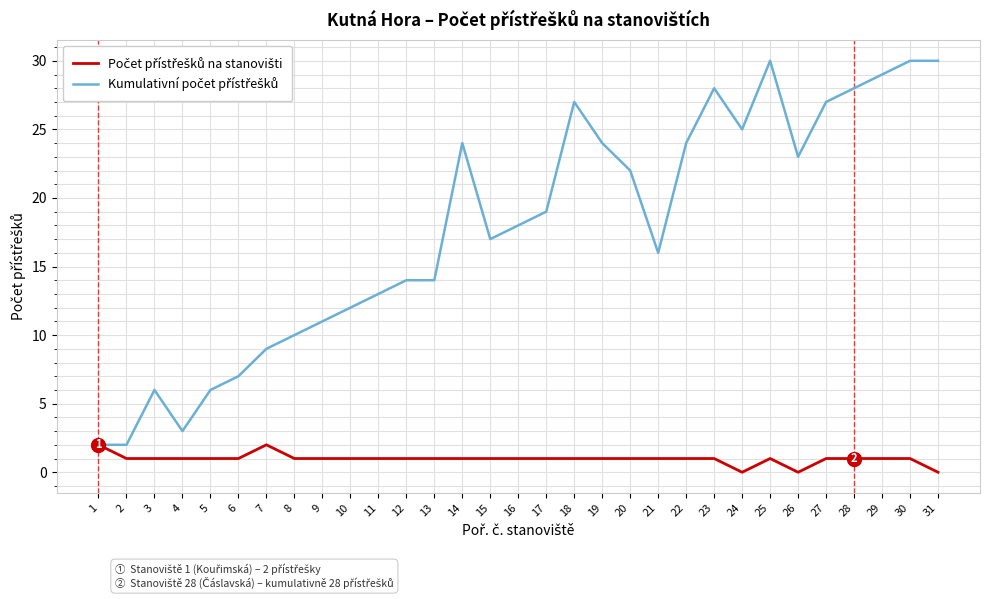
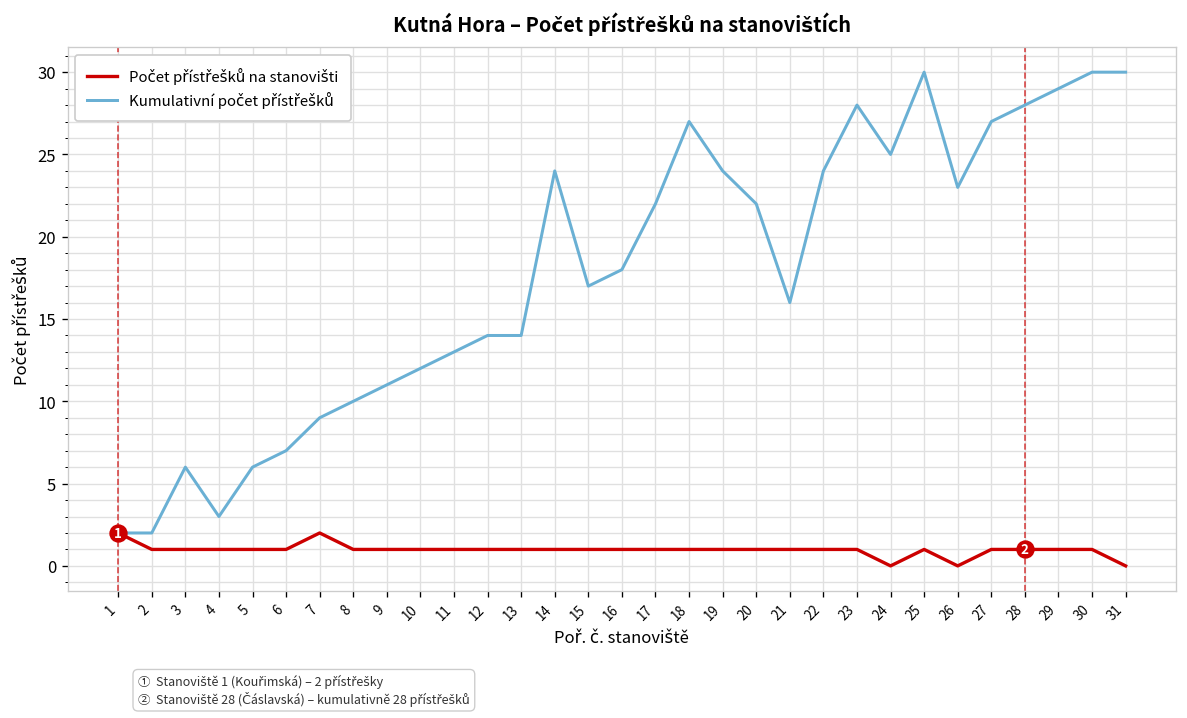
Kumulativní počet přístřešků, 17: 19 -> 22
